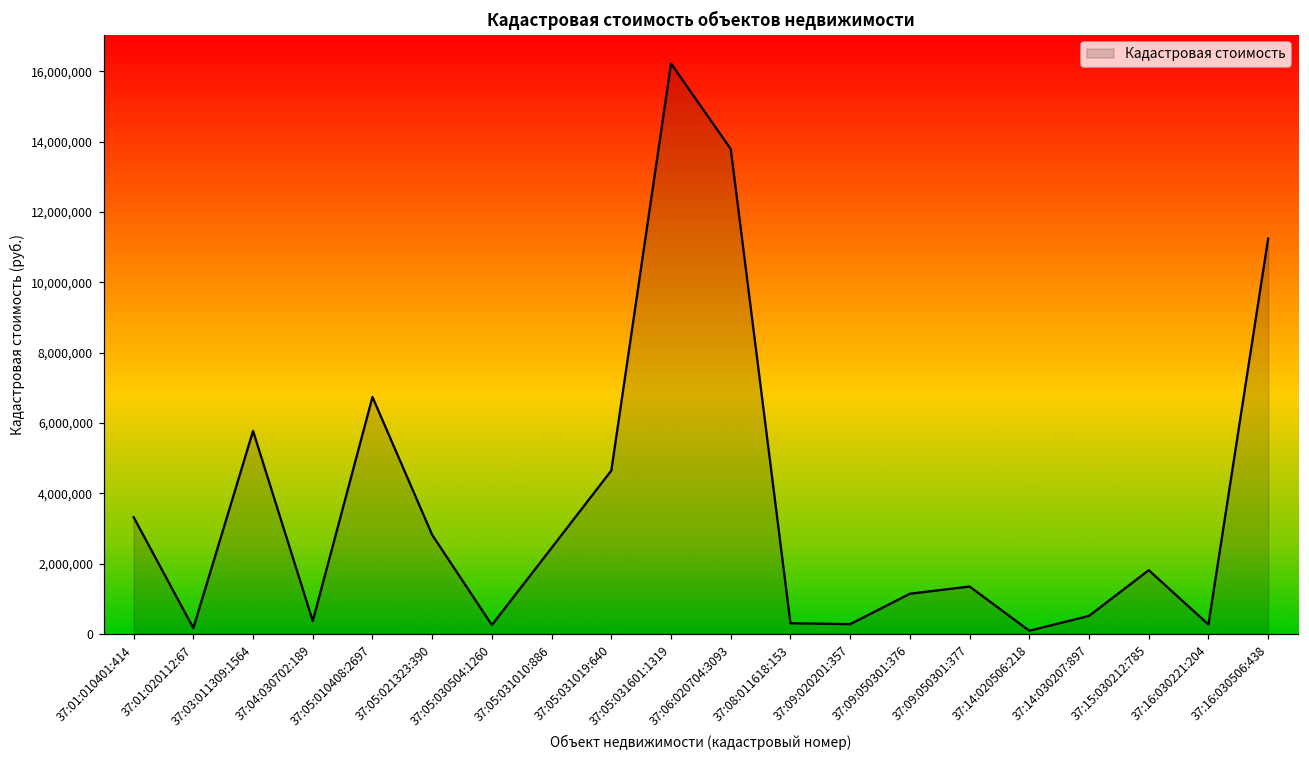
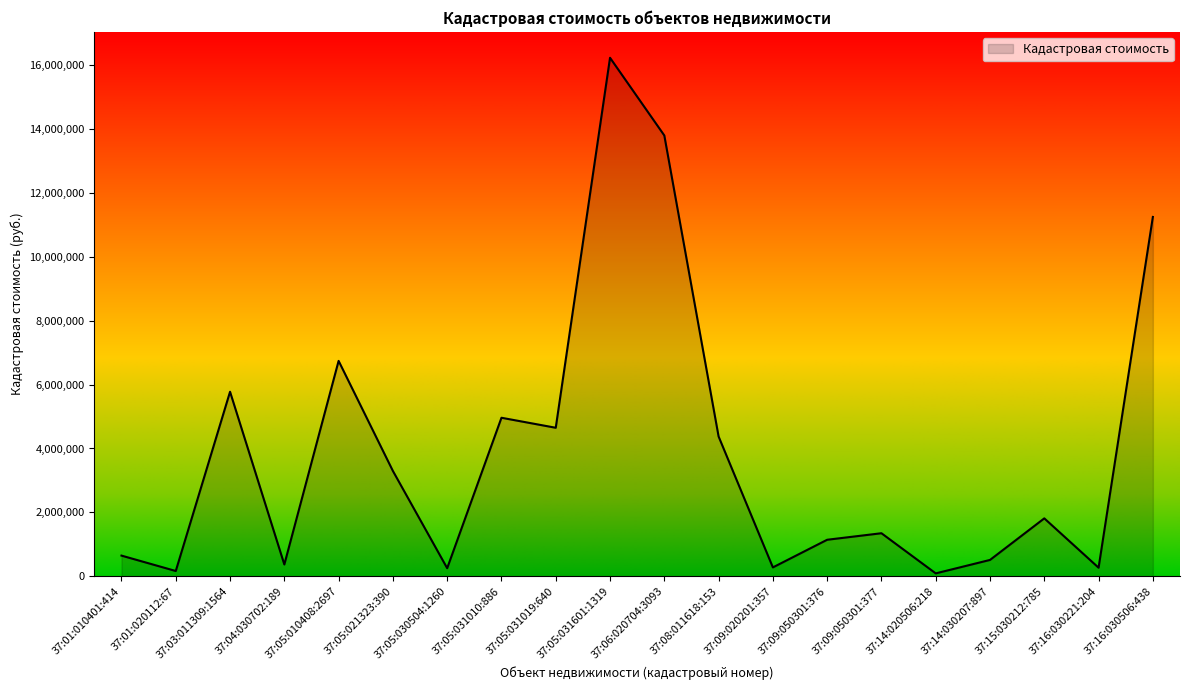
37:01:010401:414: 3,300,000 -> 600,000
37:05:021323:390: 2,800,000 -> 3,300,000
37:05:031010:886: 2,400,000 -> 5,000,000
37:08:011618:153: 300,000 -> 4,400,000
